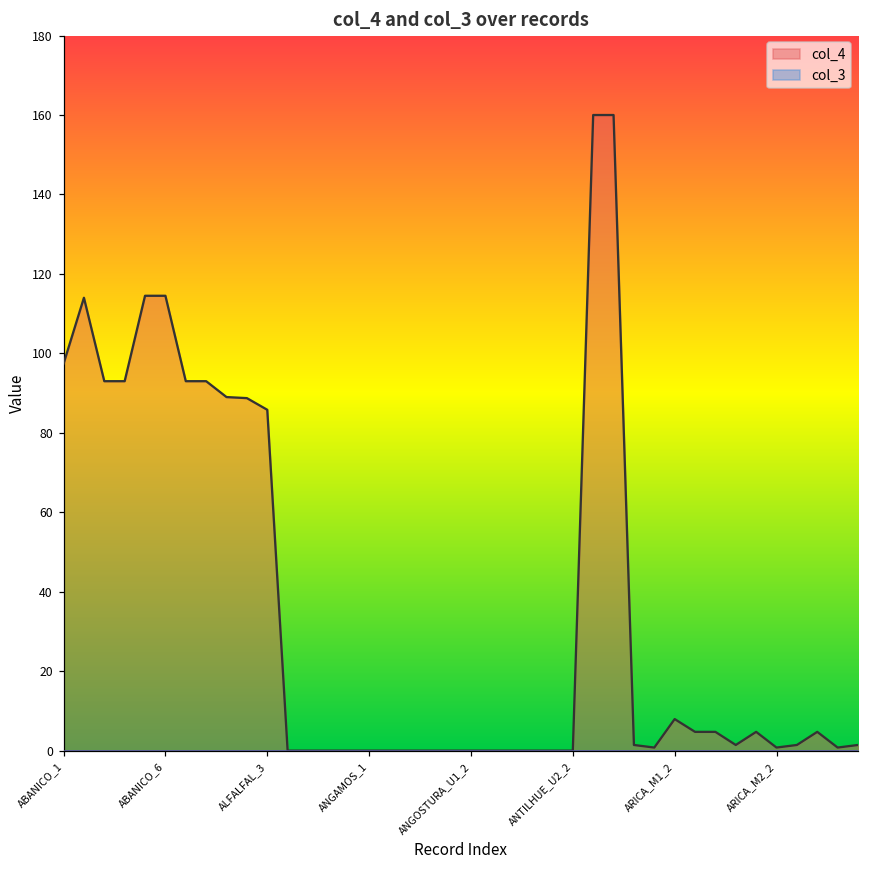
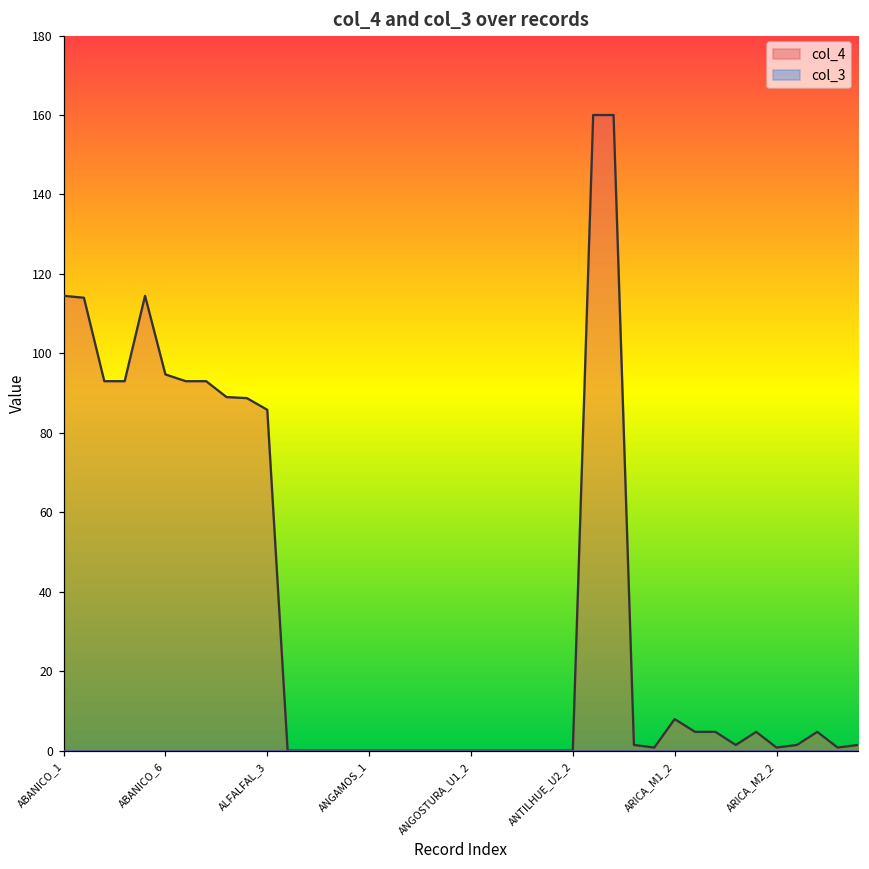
col_4, ABANICO_1: 97 -> 115
col_4, ABANICO_6: 115 -> 95
